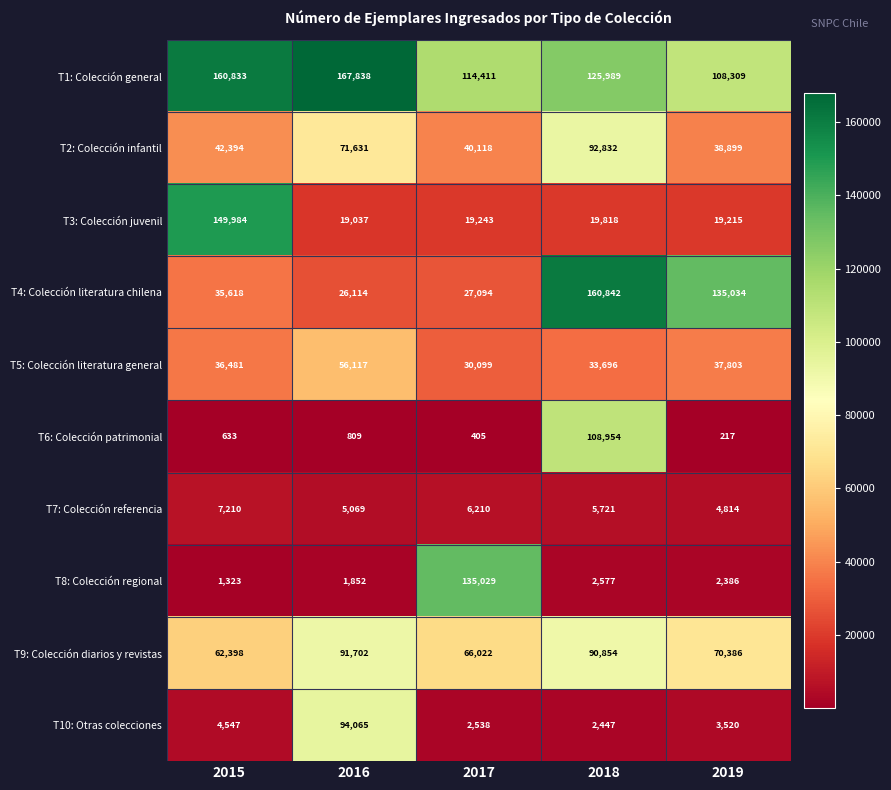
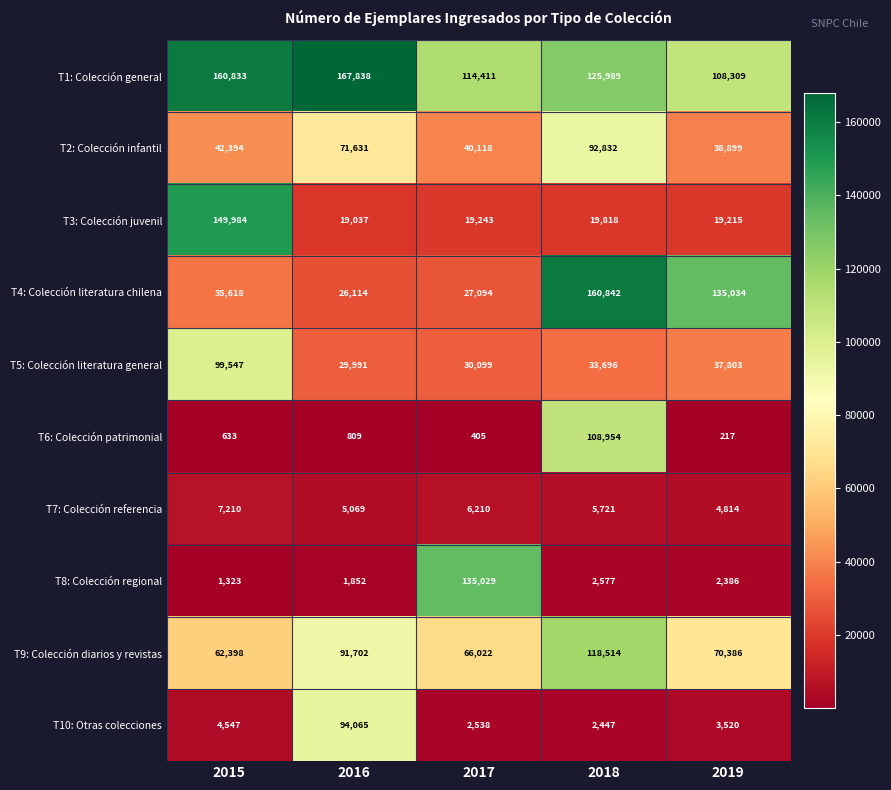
T5: Colección literatura general, 2015: 36,481 -> 99,547
T5: Colección literatura general, 2016: 56,117 -> 29,991
T9: Colección diarios y revistas, 2018: 90,854 -> 118,514
